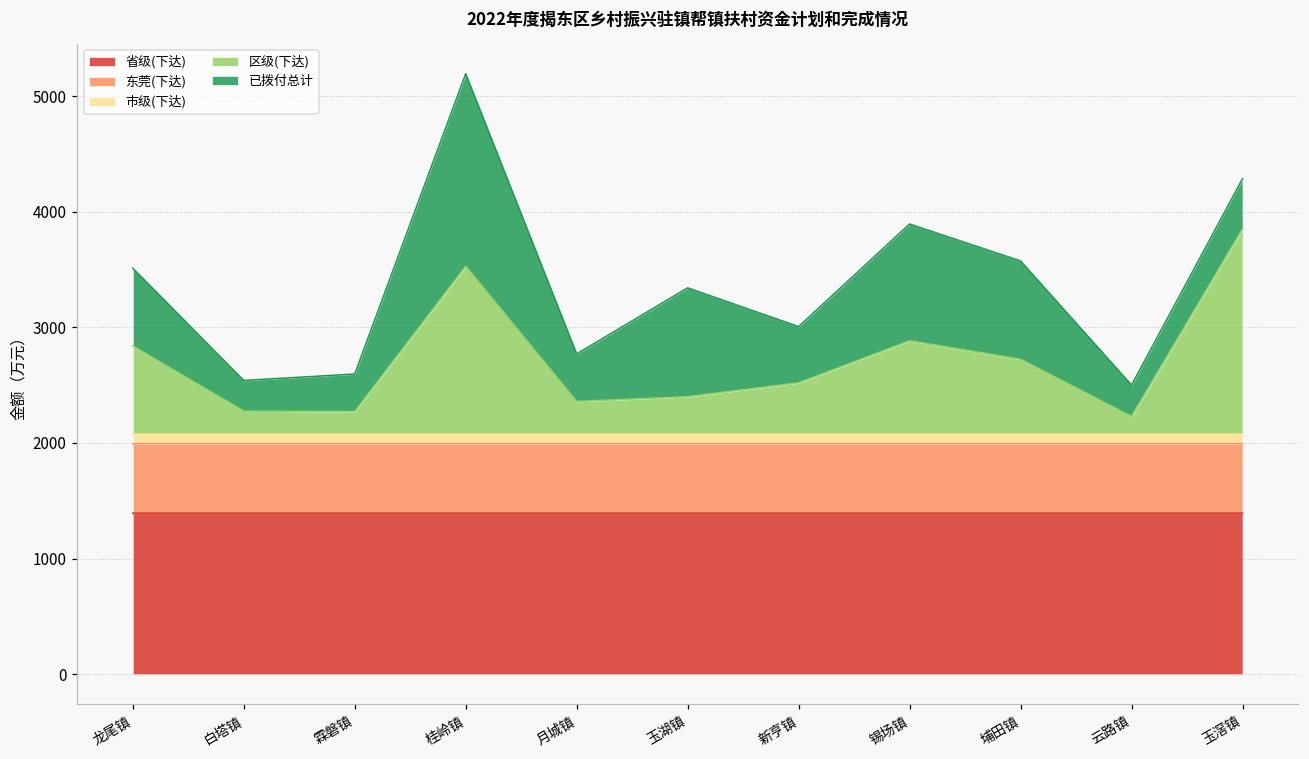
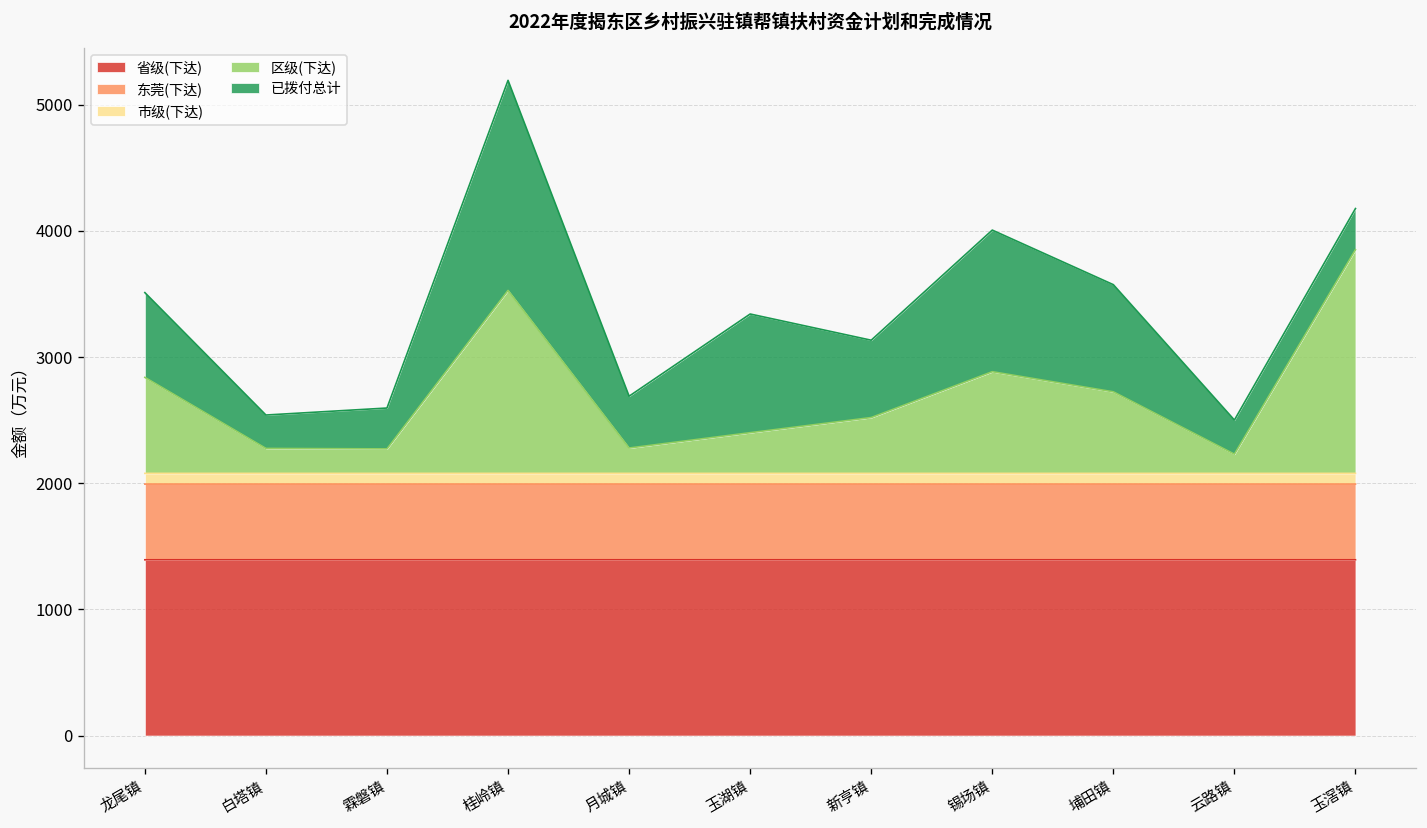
区级(下达), 月城镇: 280 -> 200
已拨付总计, 新亨镇: 490 -> 610
已拨付总计, 锡场镇: 1010 -> 1120
已拨付总计, 玉滘镇: 430 -> 330
